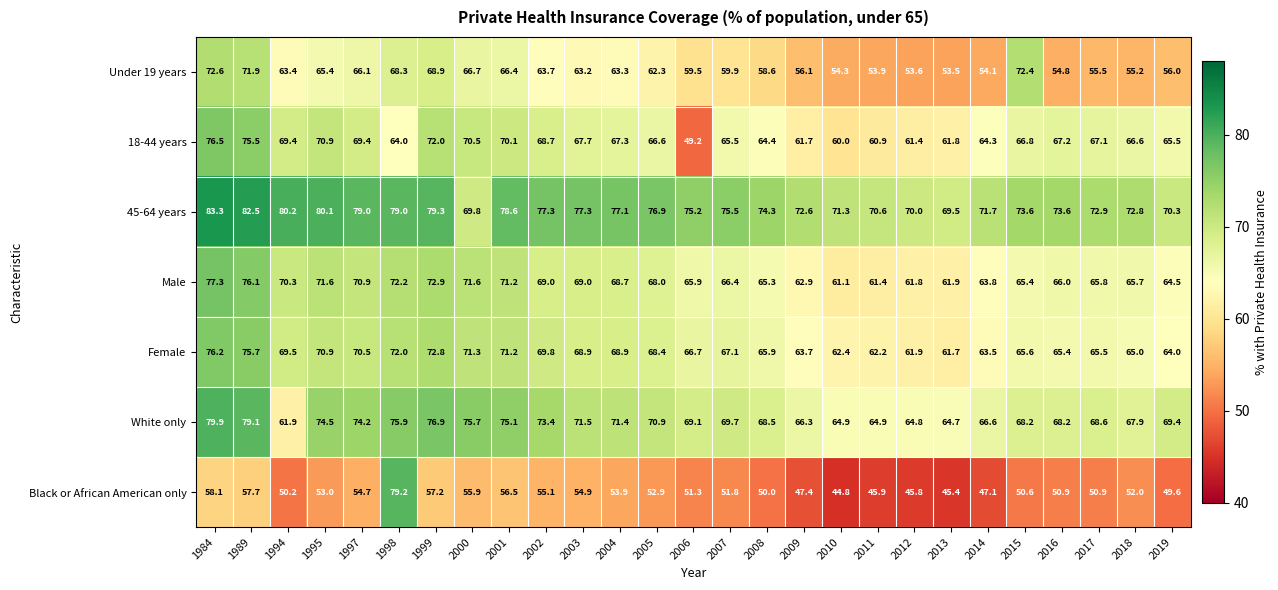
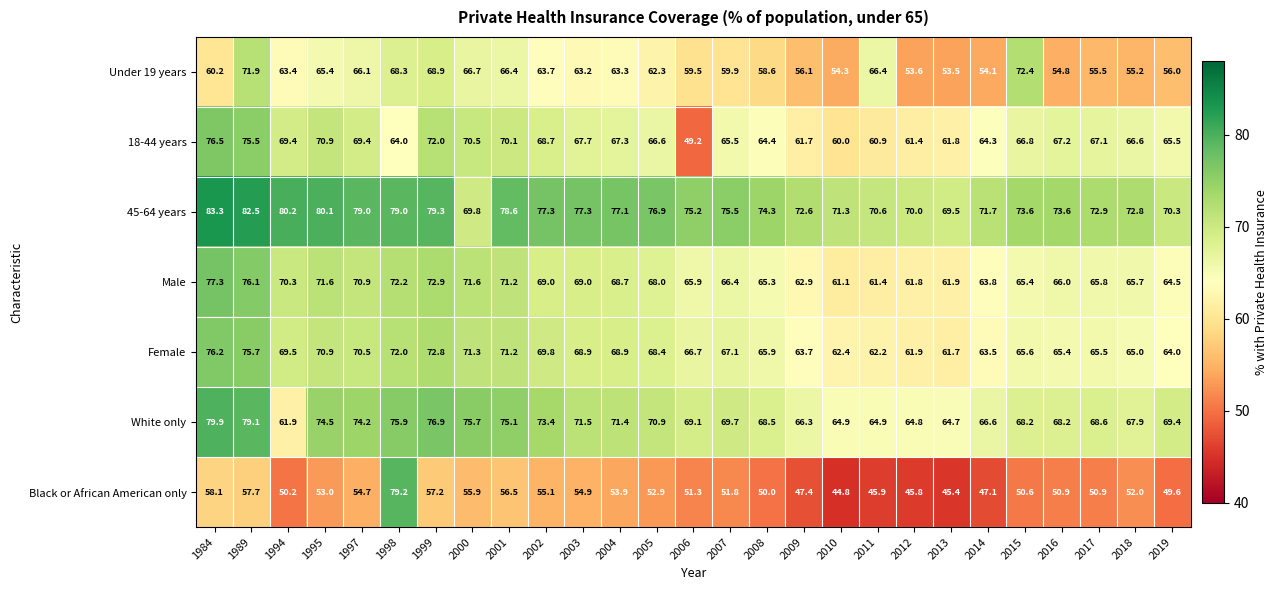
Under 19 years, 1984: 72.6 -> 60.2
Under 19 years, 2011: 53.9 -> 66.4
